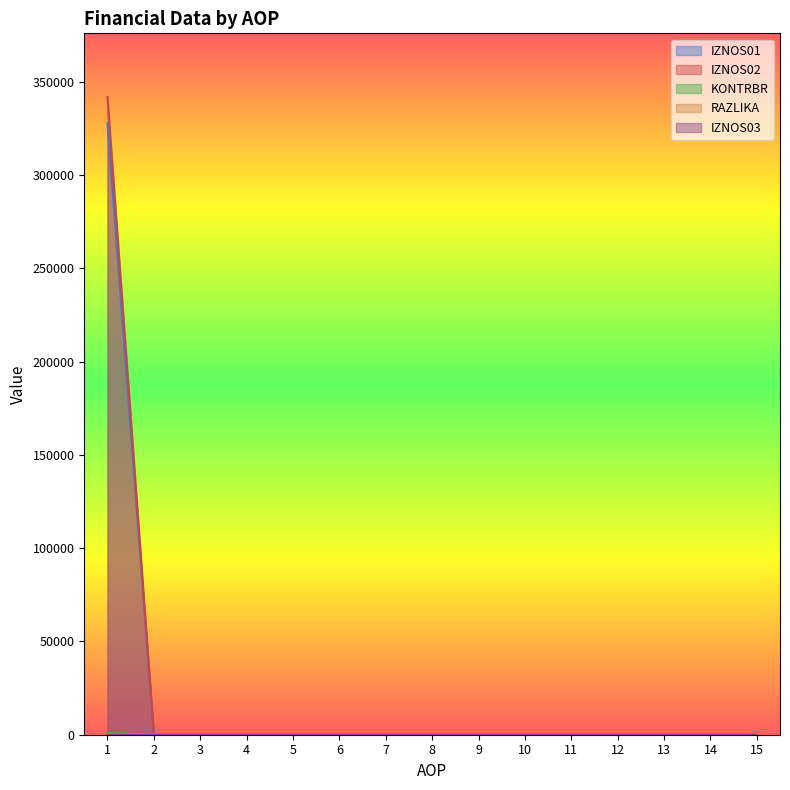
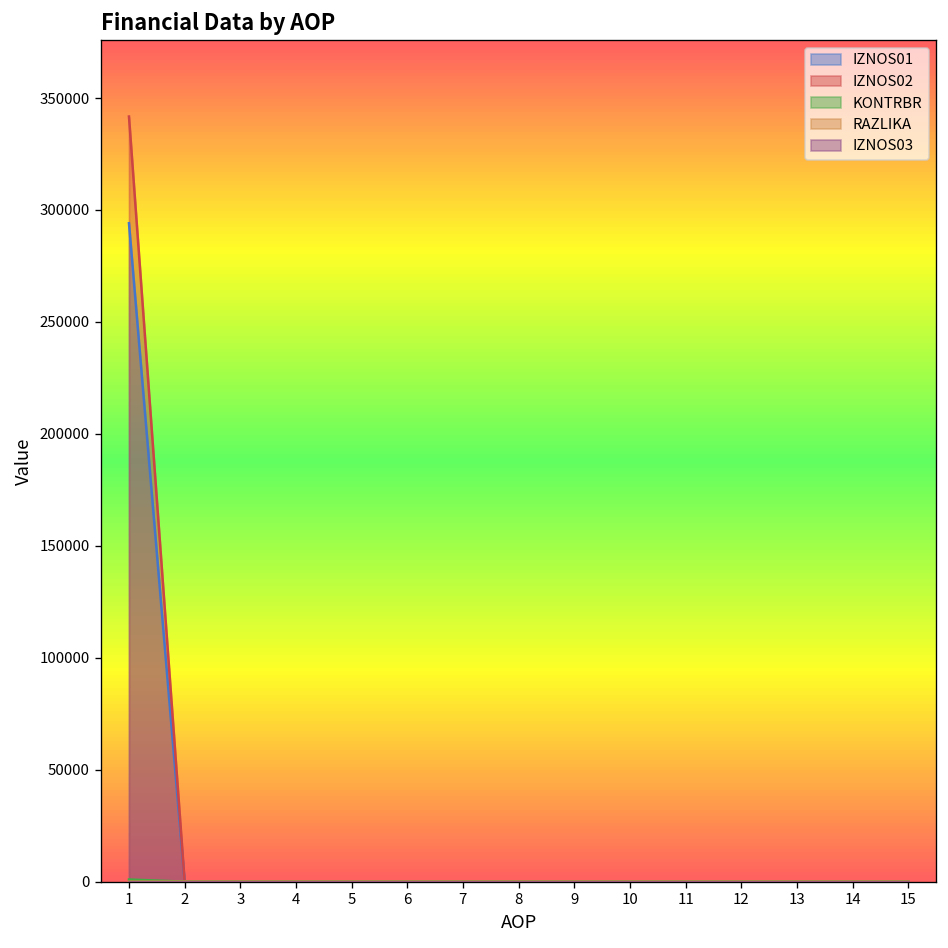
IZNOS01, 1: 328000 -> 294000
